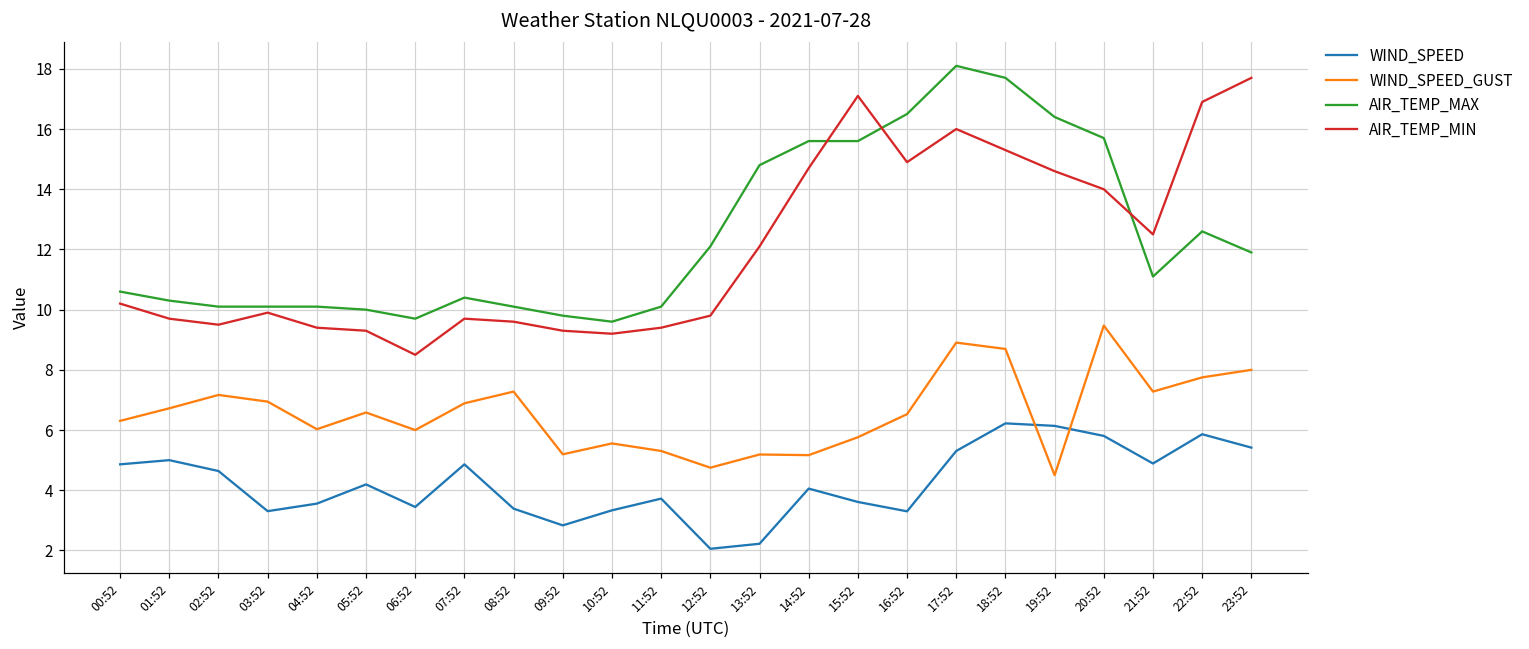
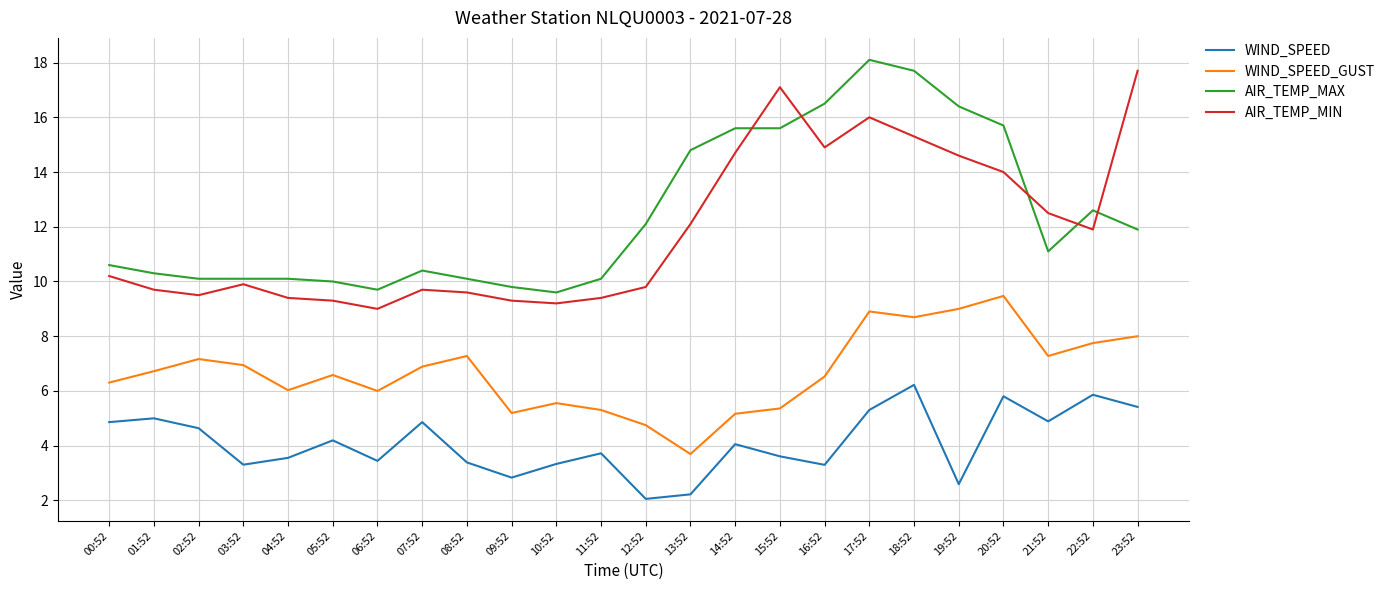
AIR_TEMP_MIN, 06:52: 8.5 -> 9.0
WIND_SPEED_GUST, 13:52: 5.2 -> 3.7
WIND_SPEED_GUST, 15:52: 5.8 -> 5.4
WIND_SPEED, 19:52: 6.1 -> 2.6
WIND_SPEED_GUST, 19:52: 4.5 -> 9.0
AIR_TEMP_MIN, 22:52: 16.9 -> 11.9
